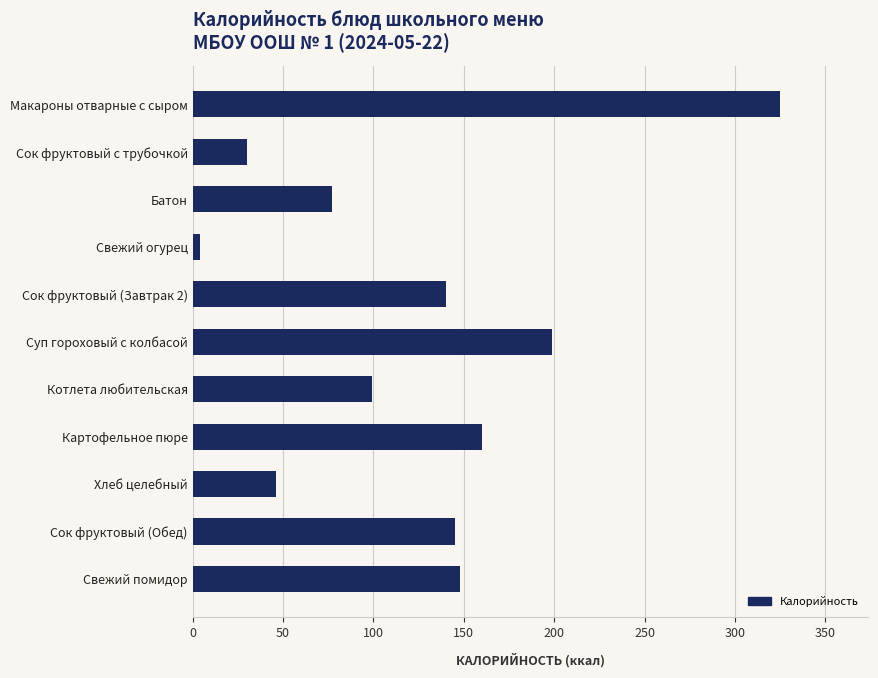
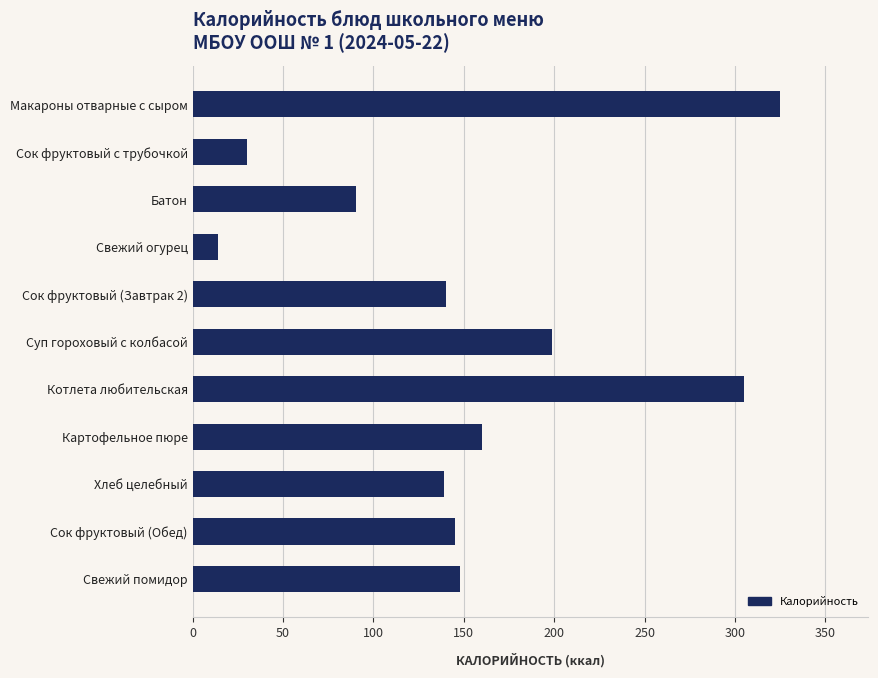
Батон: 77 -> 91
Свежий огурец: 4 -> 14
Котлета любительская: 99 -> 305
Хлеб целебный: 46 -> 139
